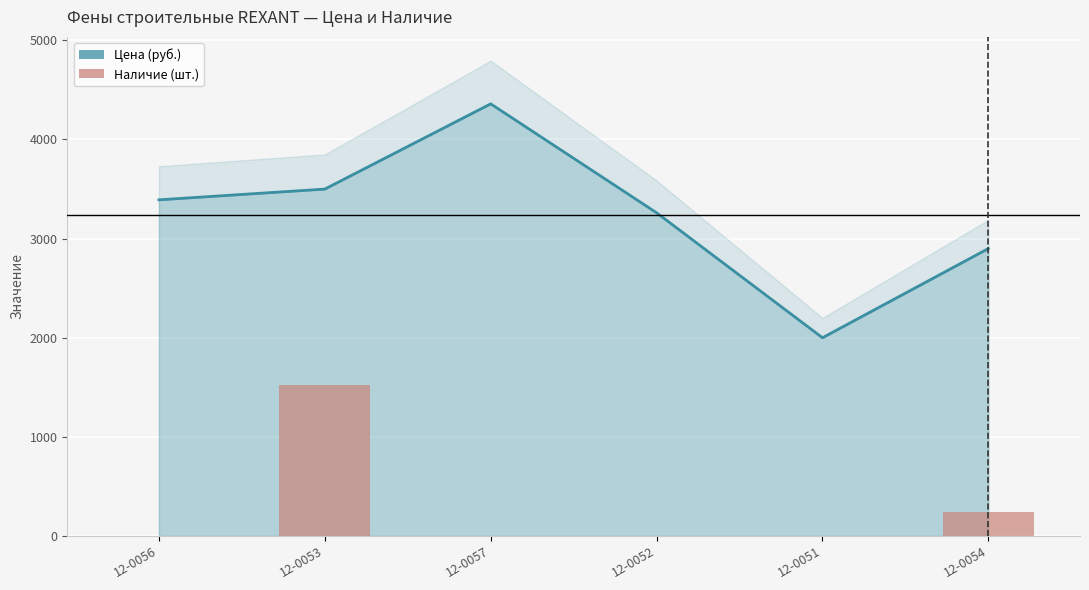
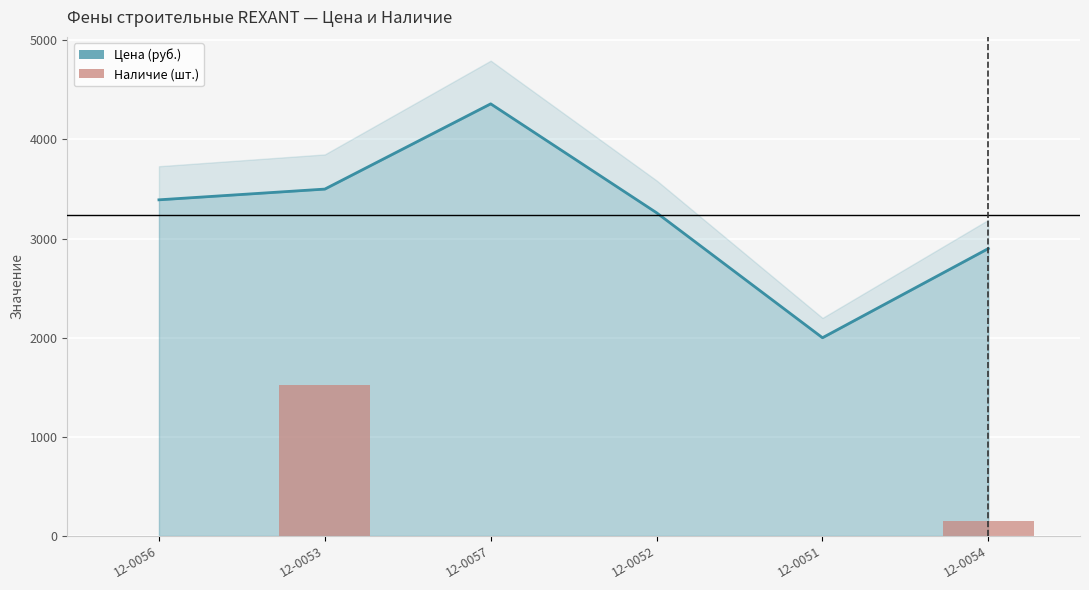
Наличие (шт.), 12-0054: 200 -> 100
